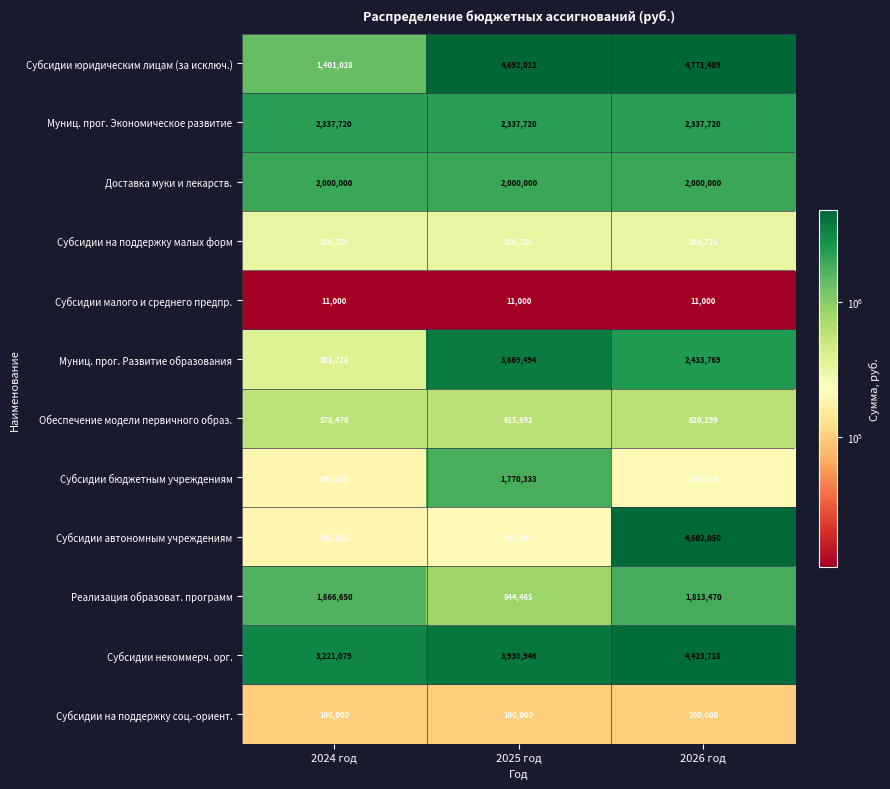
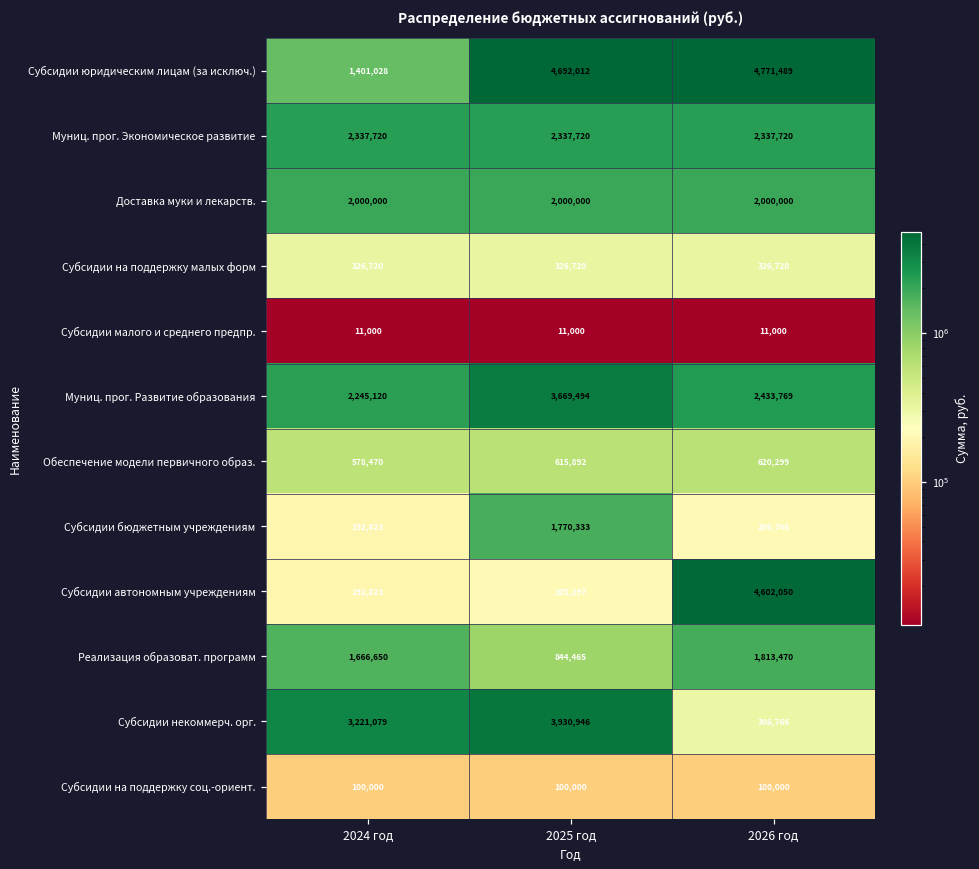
Муниц. прог. Развитие образования, 2024 год: 381,718 -> 2,245,120
Субсидии некоммерч. орг., 2026 год: 4,423,718 -> 306,766
